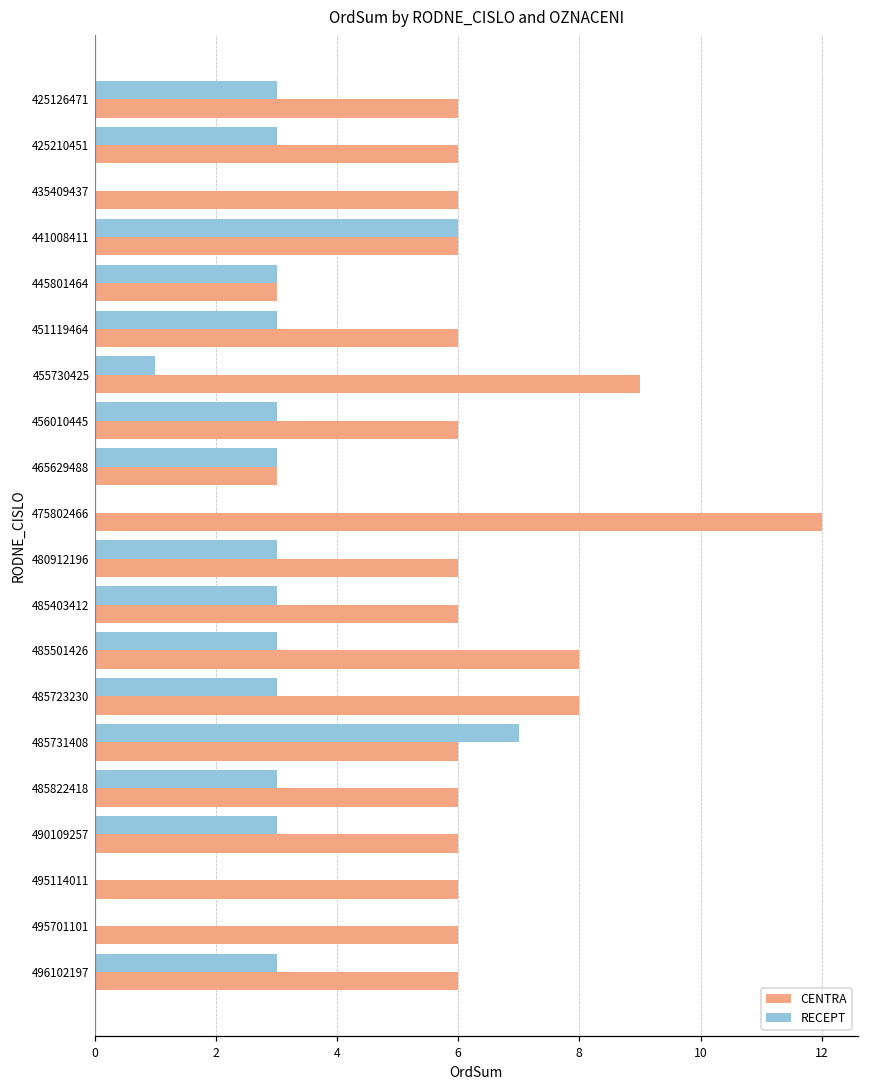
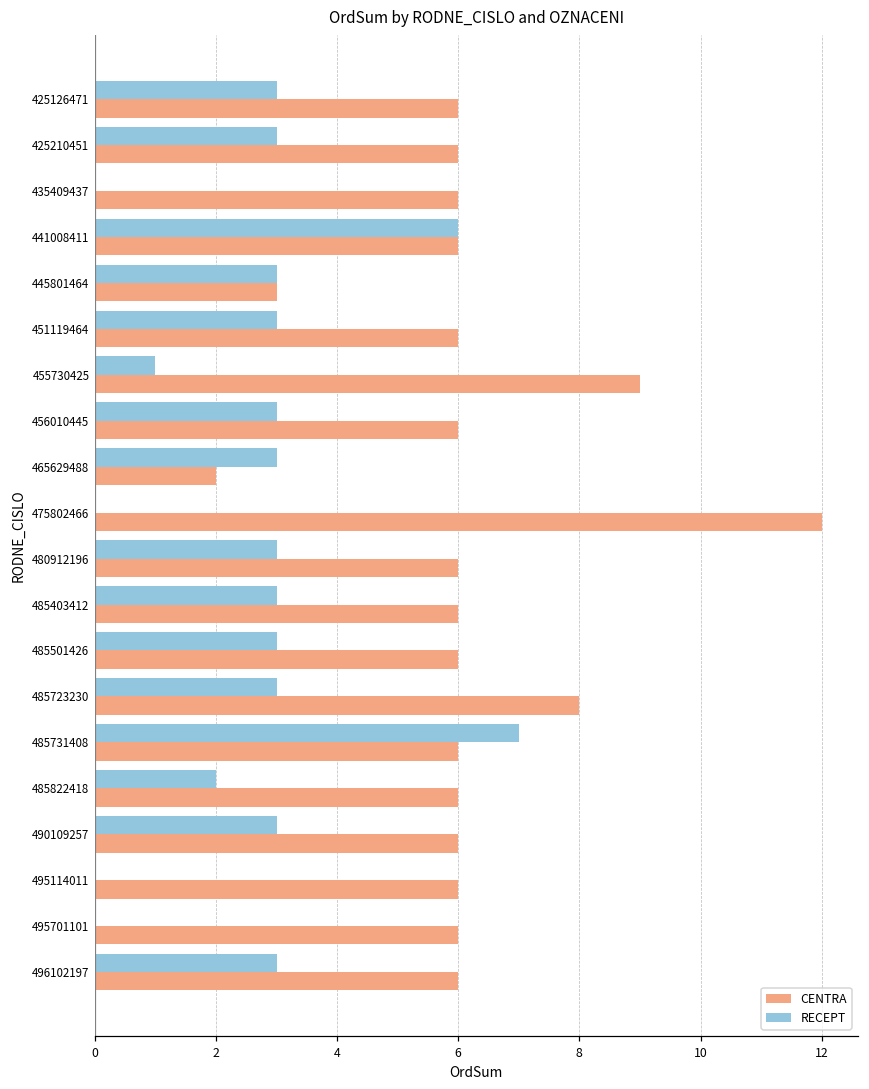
CENTRA, 465629488: 3 -> 2
CENTRA, 485501426: 8 -> 6
RECEPT, 485822418: 3 -> 2
